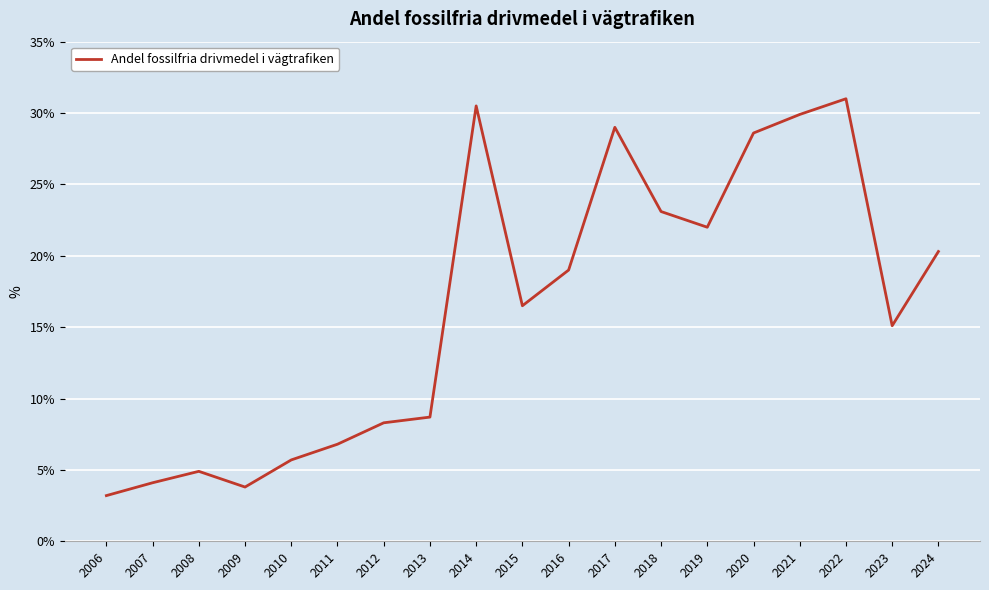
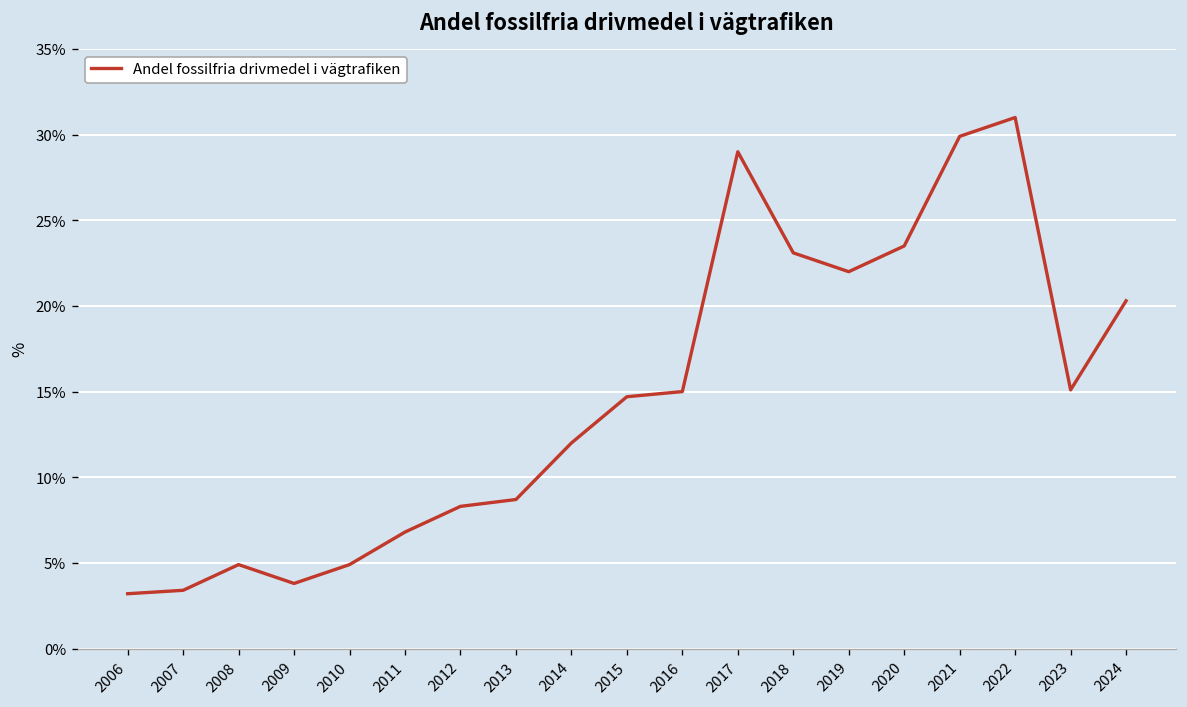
2007: 4.1% -> 3.4%
2010: 5.7% -> 4.9%
2014: 30.5% -> 12.0%
2015: 16.5% -> 14.7%
2016: 19% -> 15%
2020: 28.6% -> 23.5%
